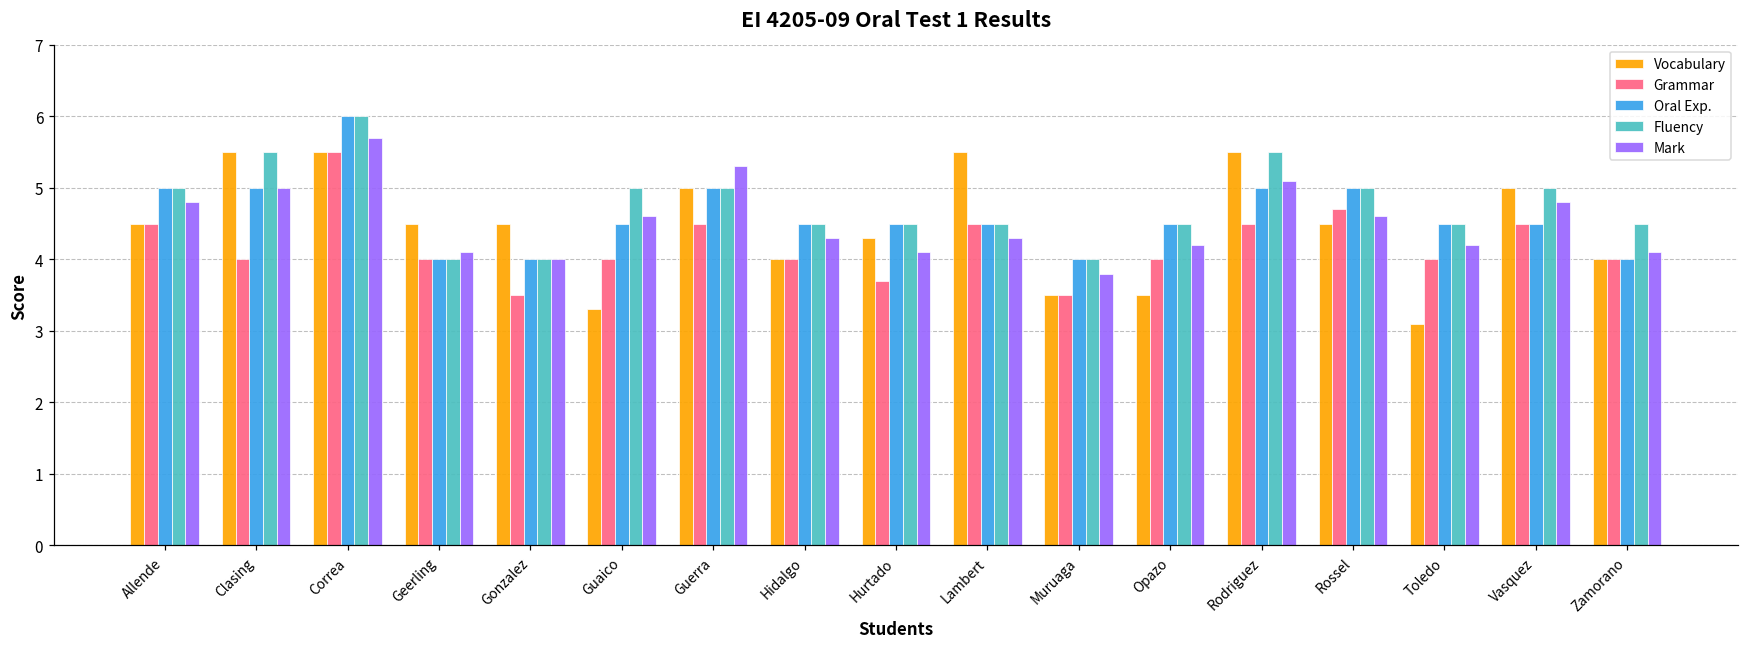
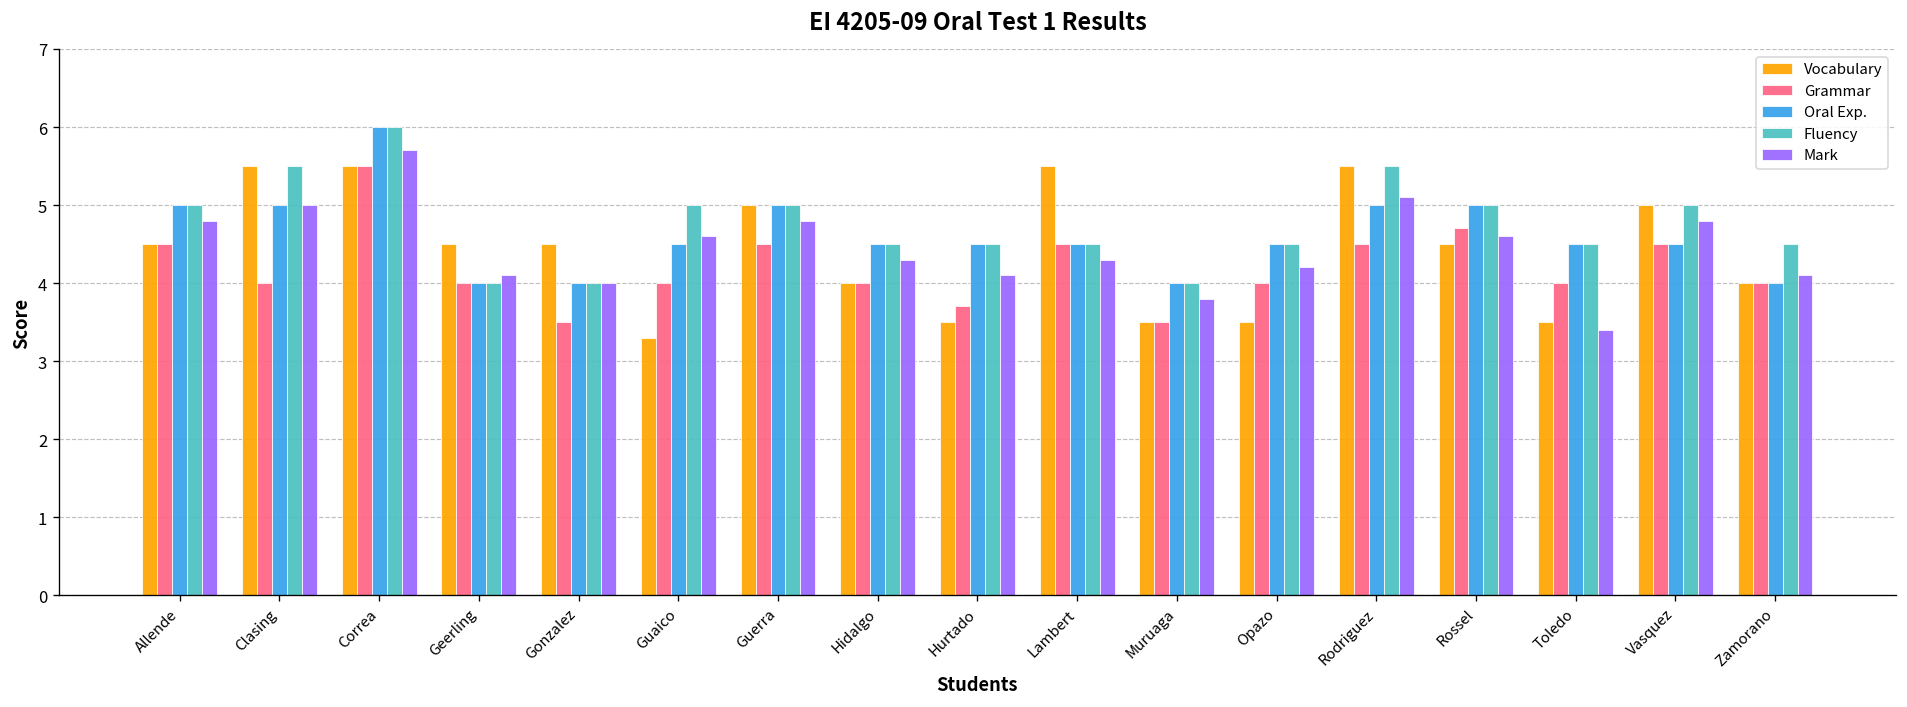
Mark, Guerra: 5.3 -> 4.8
Vocabulary, Hurtado: 4.3 -> 3.5
Vocabulary, Toledo: 3.1 -> 3.5
Mark, Toledo: 4.2 -> 3.4
